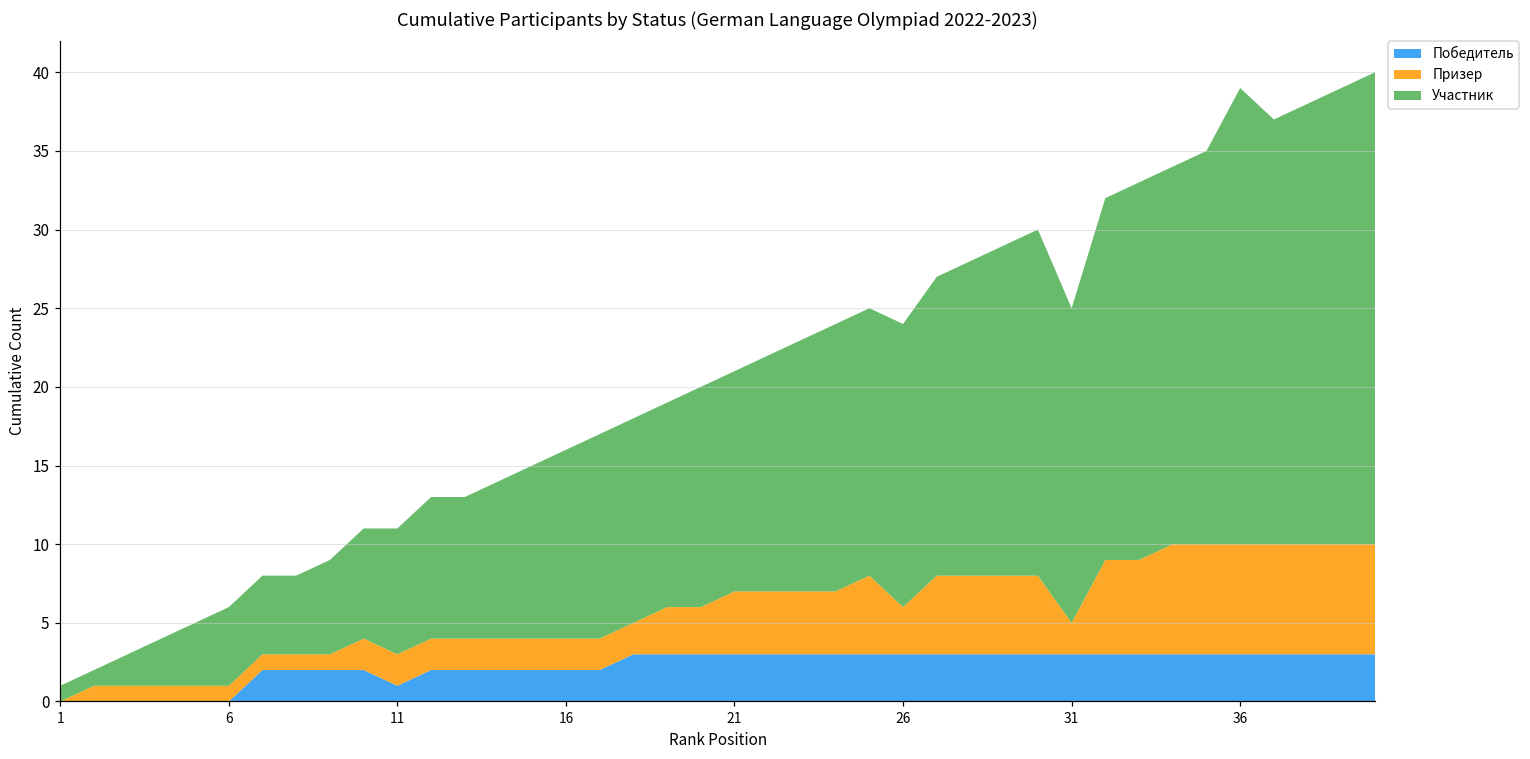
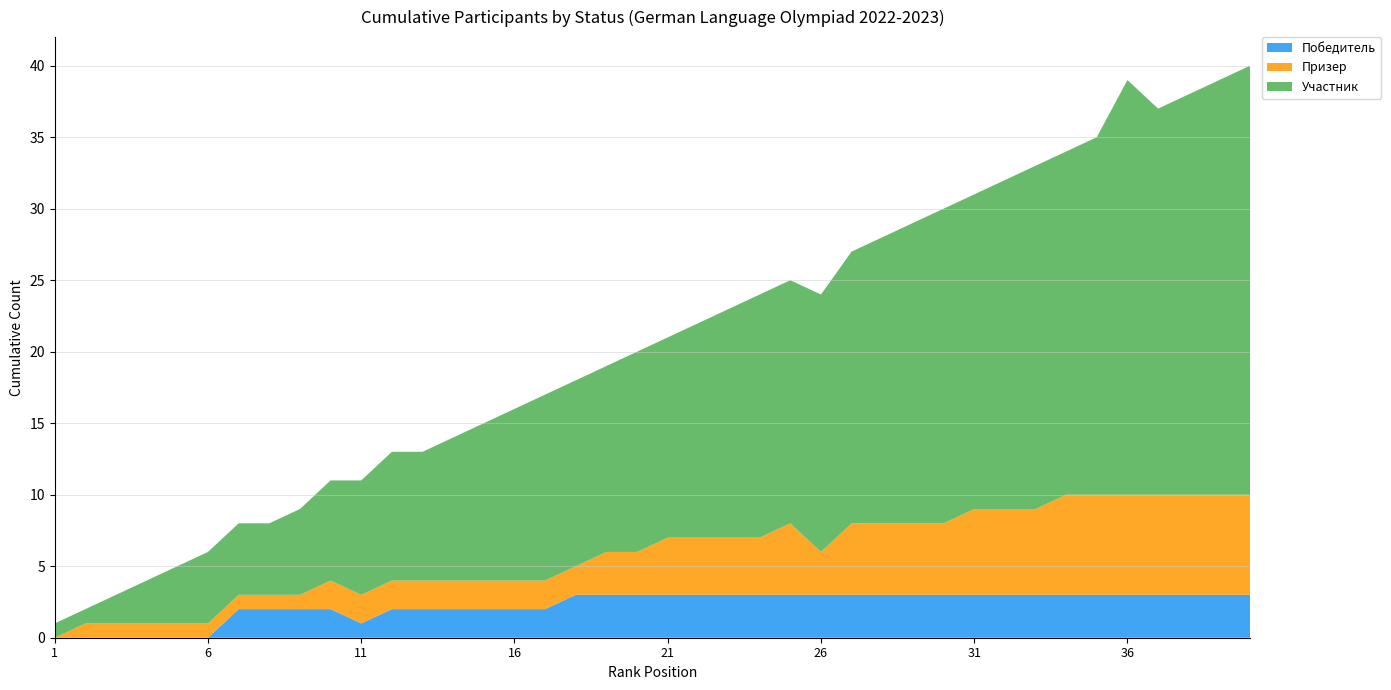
Призер, 31: 2 -> 6
Участник, 31: 20 -> 22
